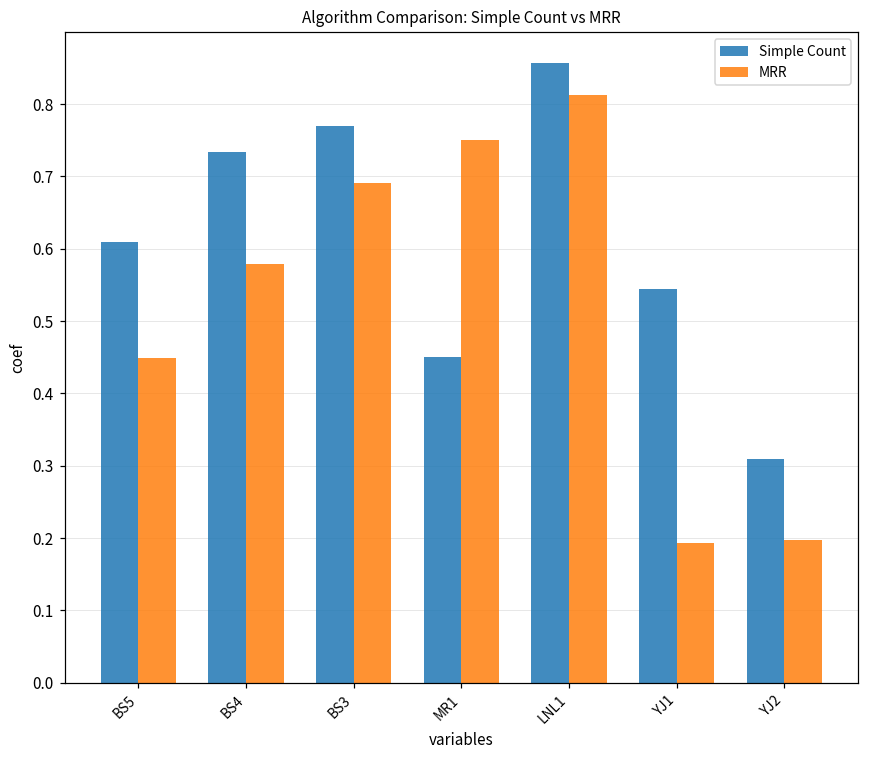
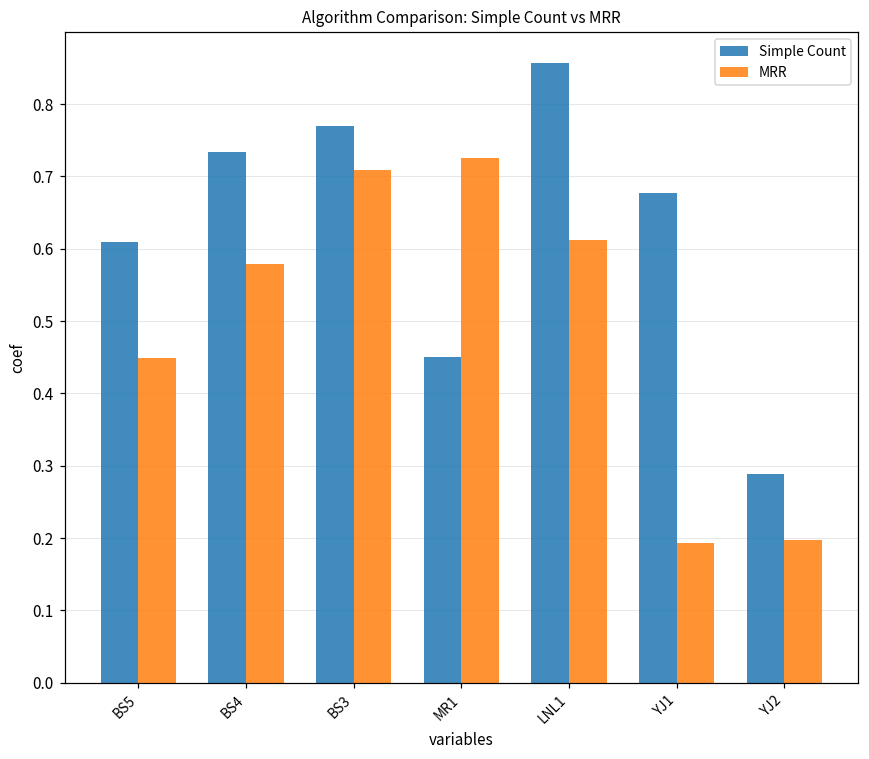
MRR, BS3: 0.69 -> 0.71
MRR, MR1: 0.75 -> 0.72
MRR, LNL1: 0.81 -> 0.61
Simple Count, YJ1: 0.54 -> 0.68
Simple Count, YJ2: 0.31 -> 0.29
